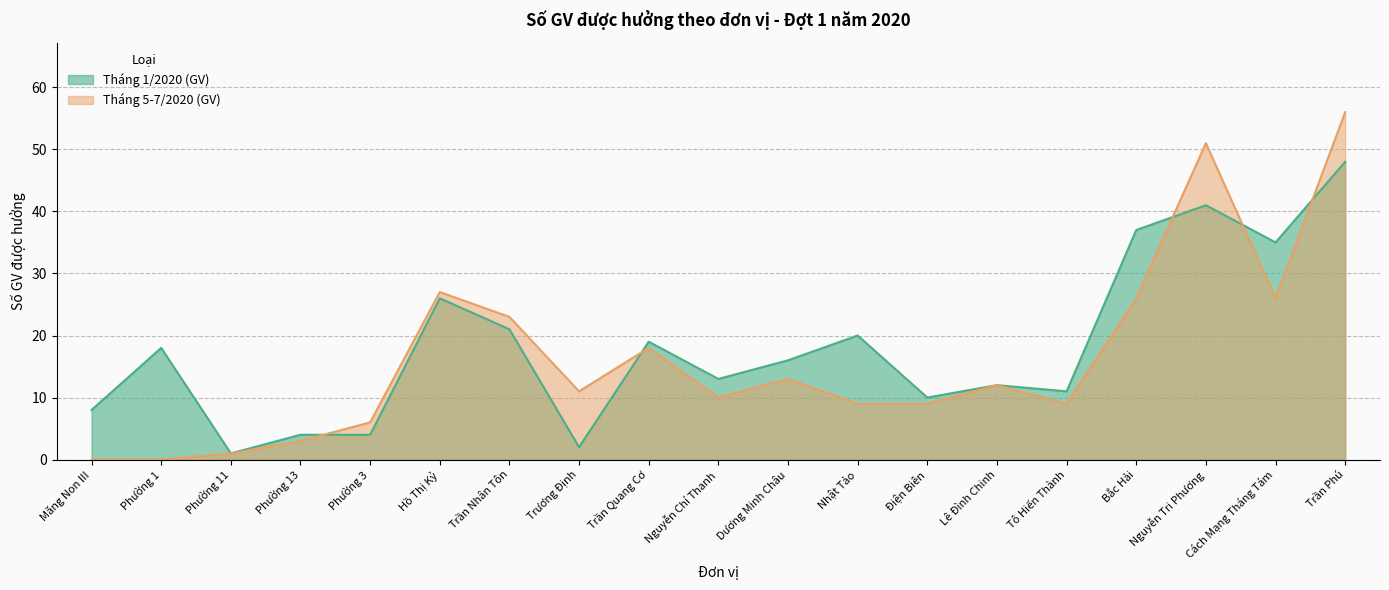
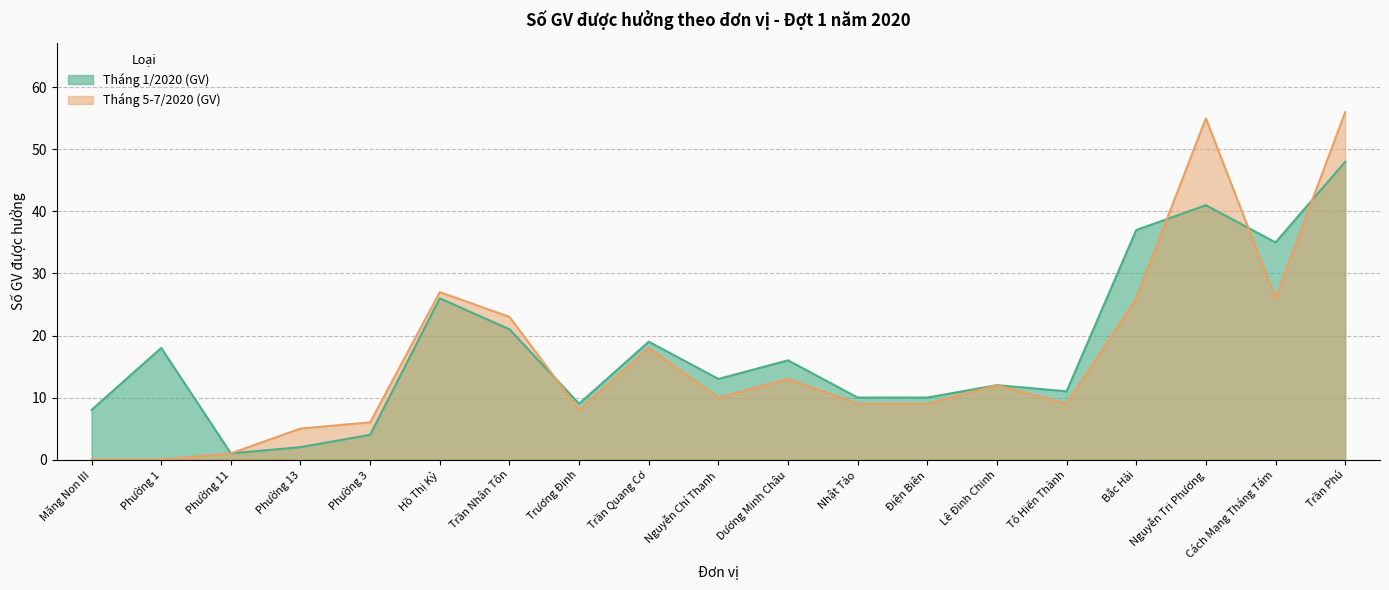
Tháng 1/2020 (GV), Phường 13: 4 -> 2
Tháng 5-7/2020 (GV), Phường 13: 3 -> 5
Tháng 1/2020 (GV), Trương Định: 2 -> 9
Tháng 5-7/2020 (GV), Trương Định: 11 -> 8
Tháng 1/2020 (GV), Nhật Tảo: 20 -> 10
Tháng 5-7/2020 (GV), Nguyễn Tri Phương: 51 -> 55
